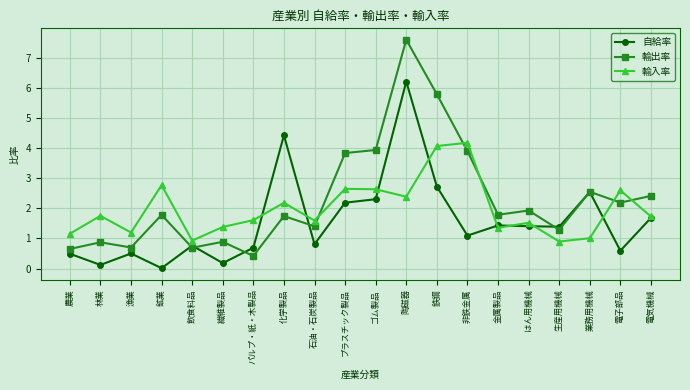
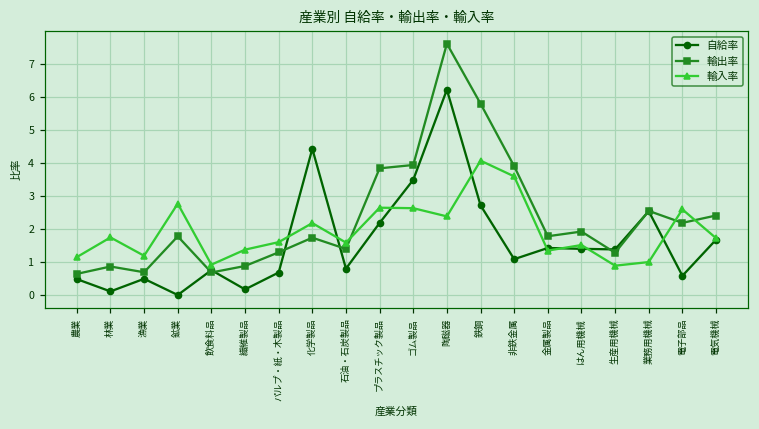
輸出率, パルプ・紙・木製品: 0.4 -> 1.3
自給率, ゴム製品: 2.3 -> 3.5
輸入率, 非鉄金属: 4.2 -> 3.6
